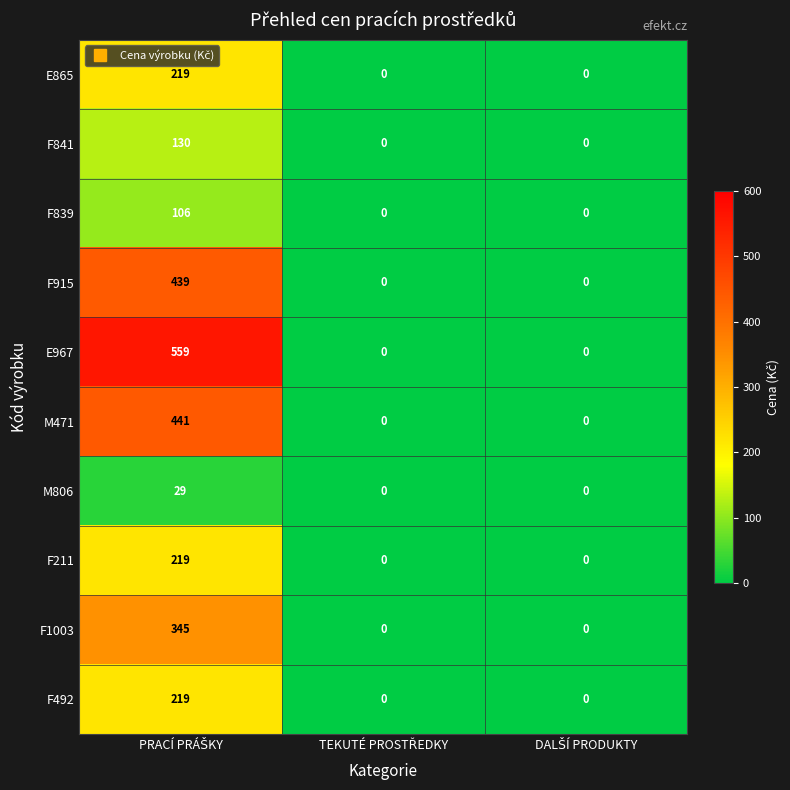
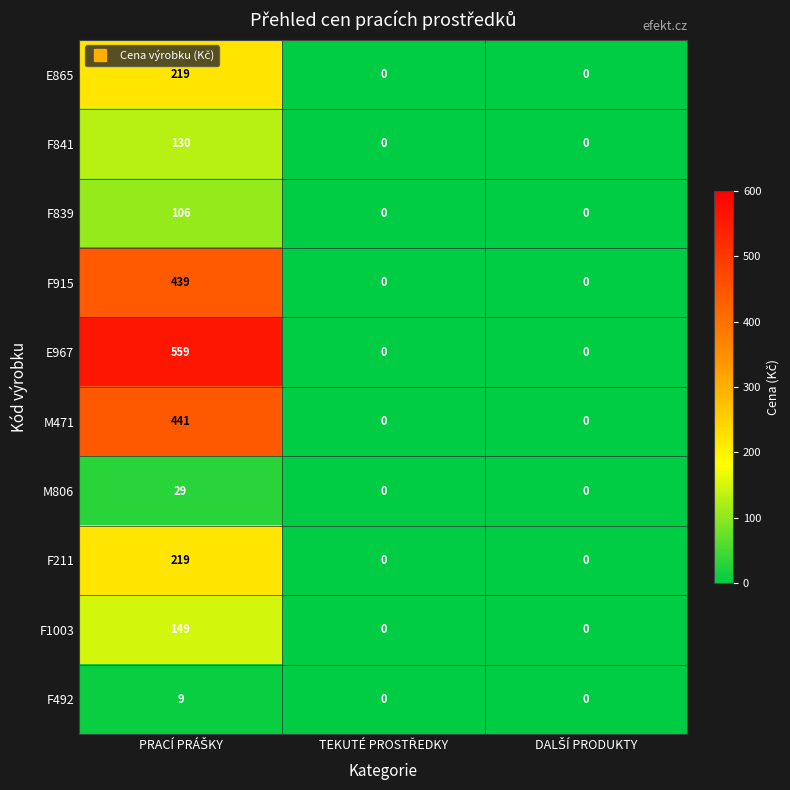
F1003, PRACÍ PRÁŠKY: 345 -> 149
F492, PRACÍ PRÁŠKY: 219 -> 9
